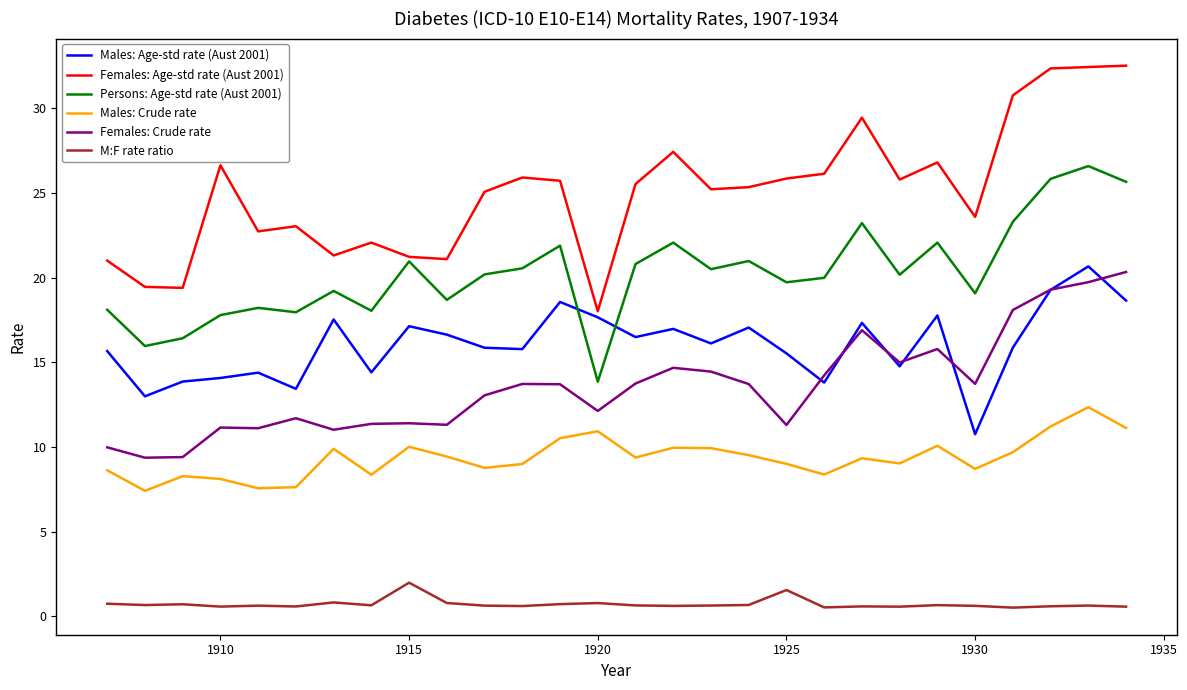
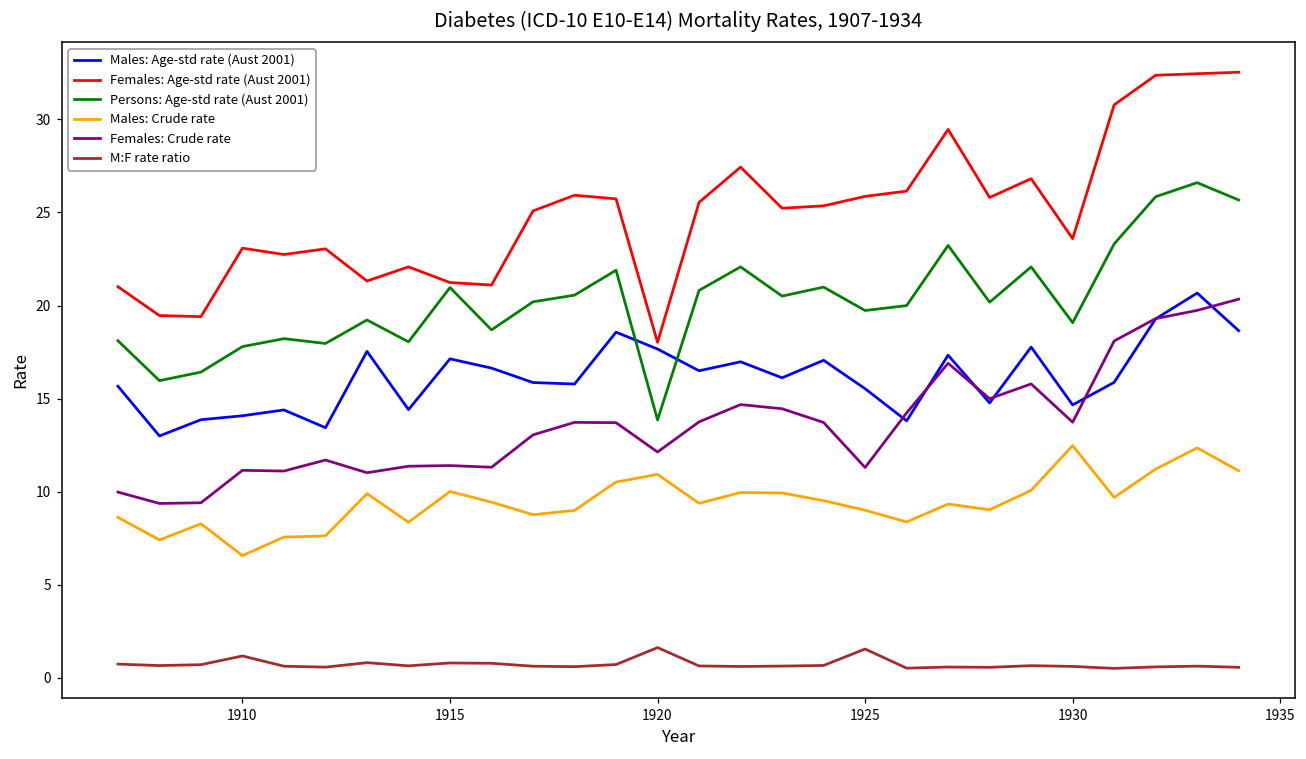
Females: Age-std rate (Aust 2001), 1910: 26.6 -> 23.1
Males: Crude rate, 1910: 8.1 -> 6.6
M:F rate ratio, 1910: 0.6 -> 1.2
M:F rate ratio, 1915: 2.0 -> 0.8
M:F rate ratio, 1920: 0.8 -> 1.6
Males: Age-std rate (Aust 2001), 1930: 10.8 -> 14.7
Males: Crude rate, 1930: 8.7 -> 12.5
